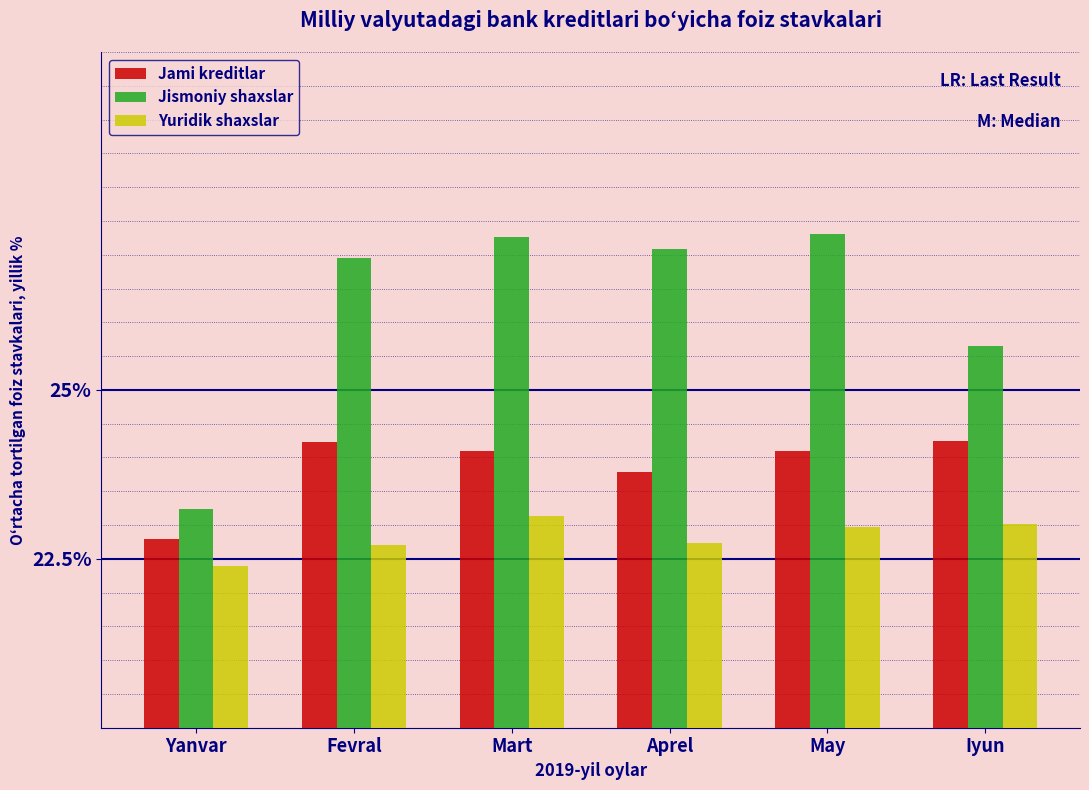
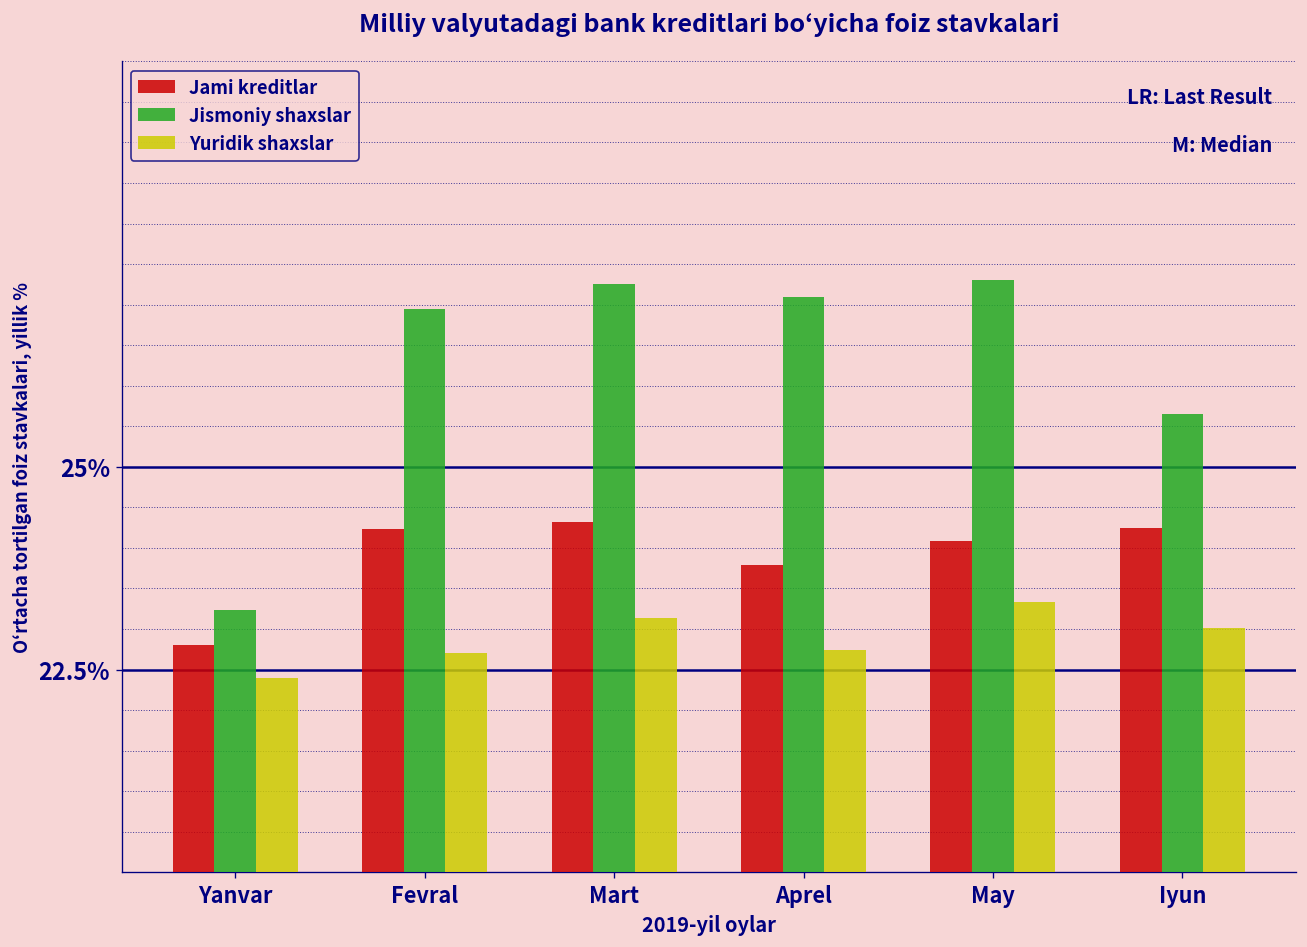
Jami kreditlar, Mart: 24.1% -> 24.3%
Yuridik shaxslar, May: 23.0% -> 23.3%
